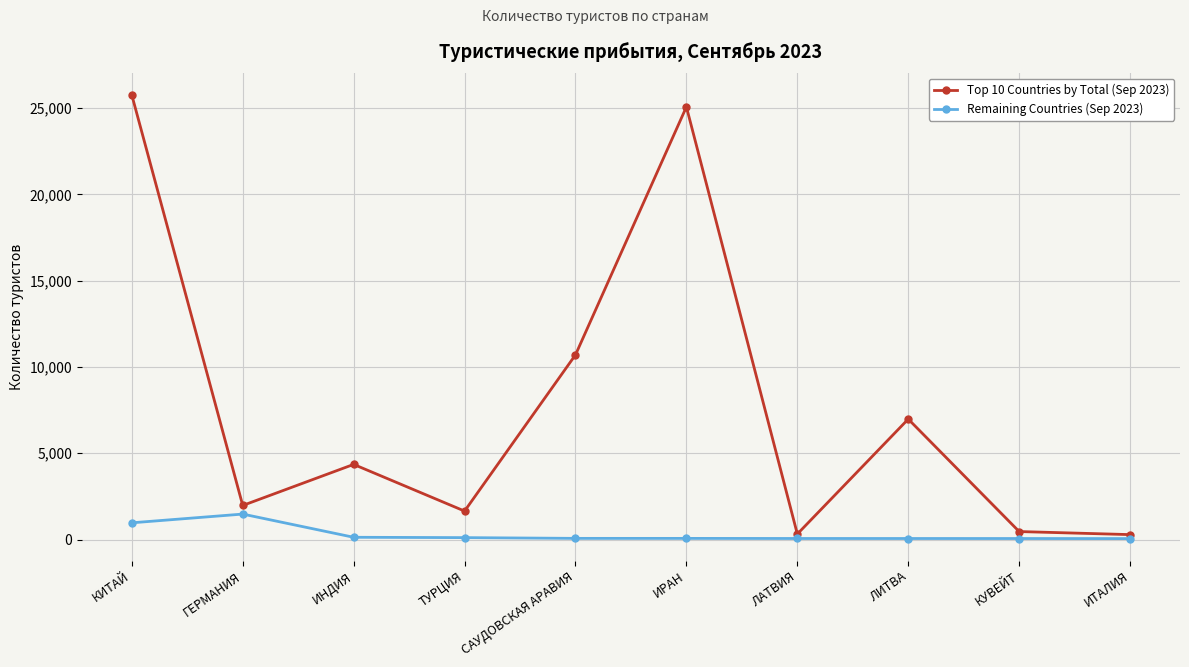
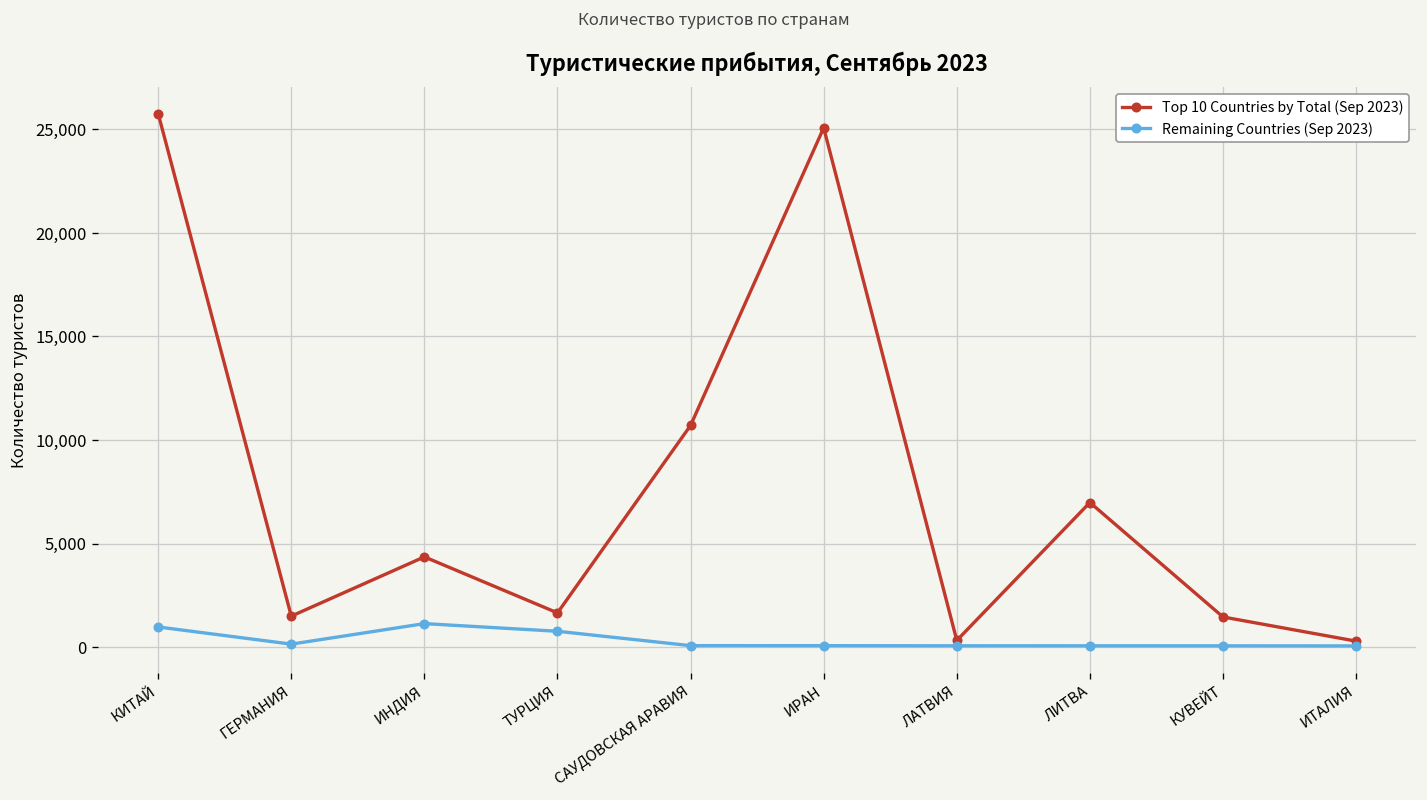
Top 10 Countries by Total (Sep 2023), ГЕРМАНИЯ: 2,000 -> 1,500
Remaining Countries (Sep 2023), ГЕРМАНИЯ: 1,500 -> 100
Remaining Countries (Sep 2023), ИНДИЯ: 100 -> 1,100
Remaining Countries (Sep 2023), ТУРЦИЯ: 100 -> 800
Top 10 Countries by Total (Sep 2023), КУВЕЙТ: 500 -> 1,500
